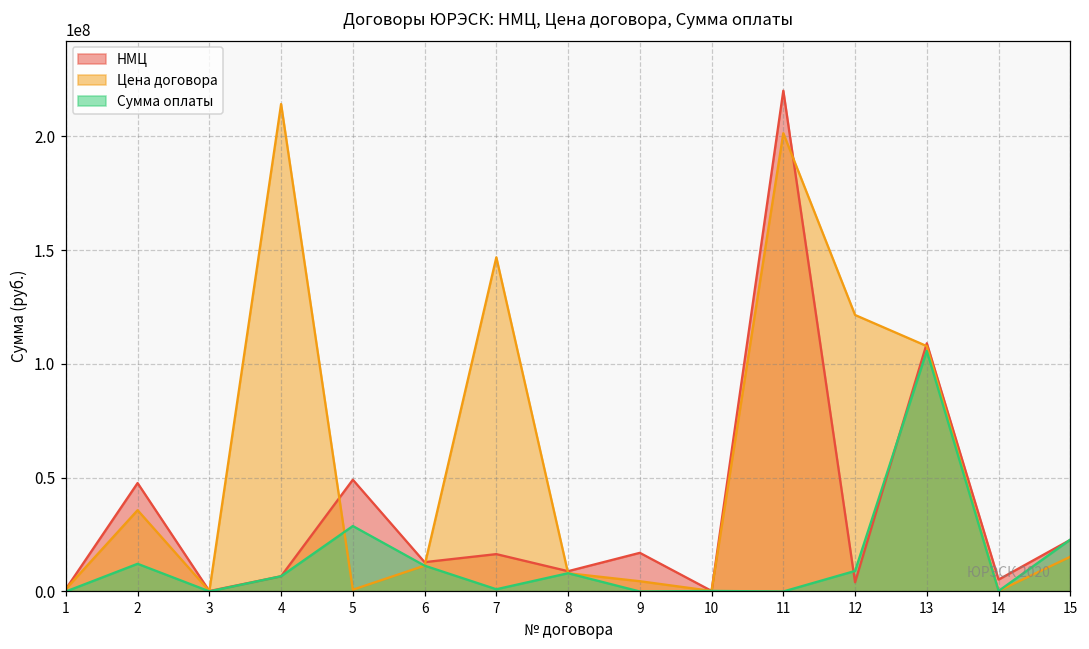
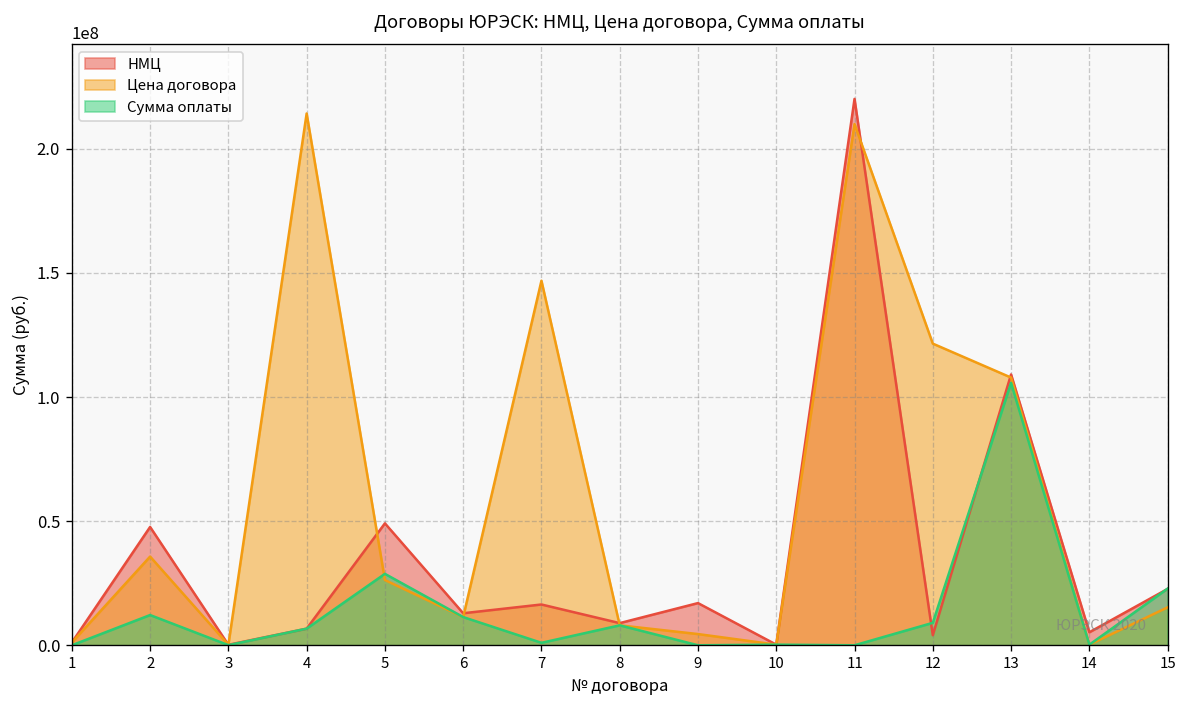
Цена договора, 5: 1000000 -> 26000000
Цена договора, 11: 201000000 -> 210000000
